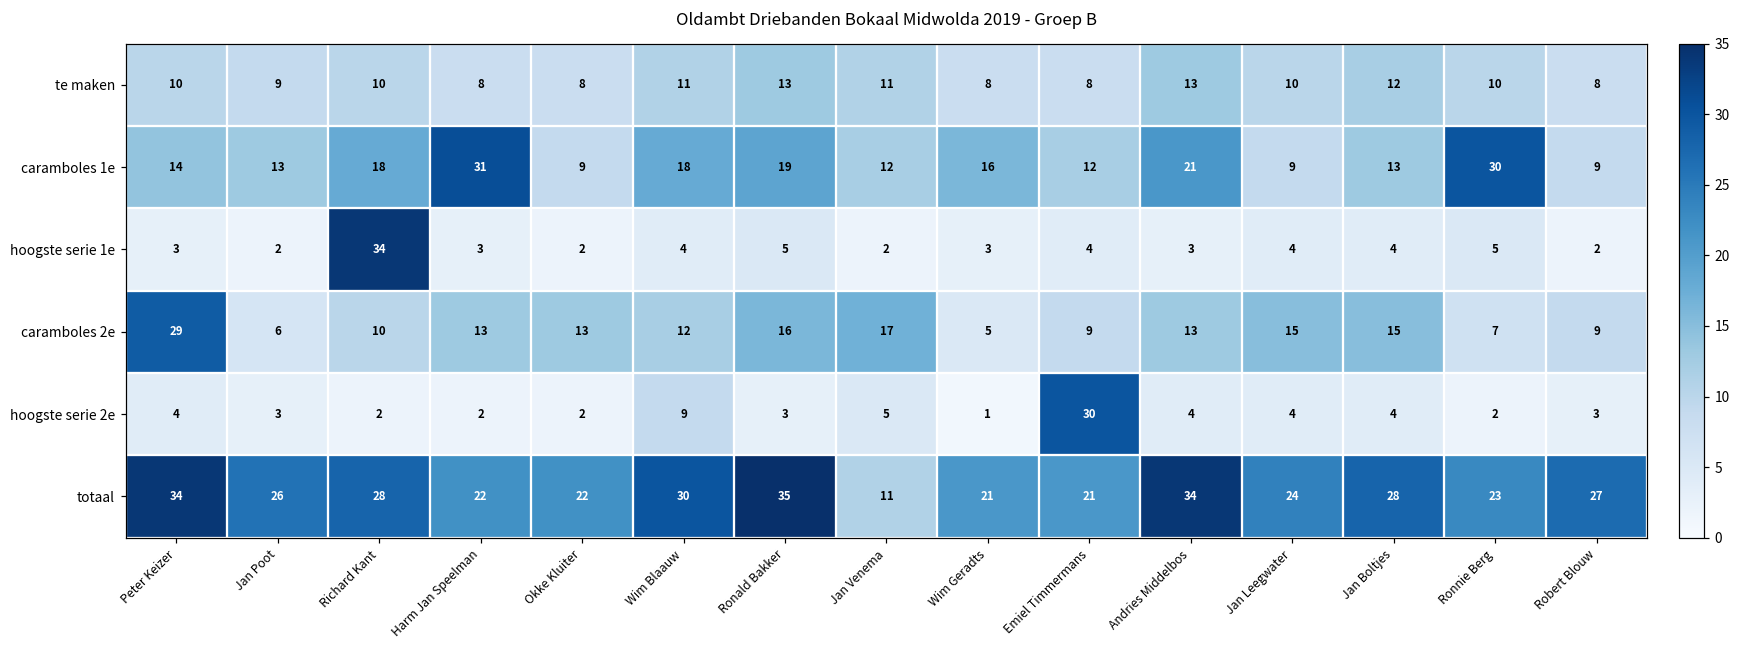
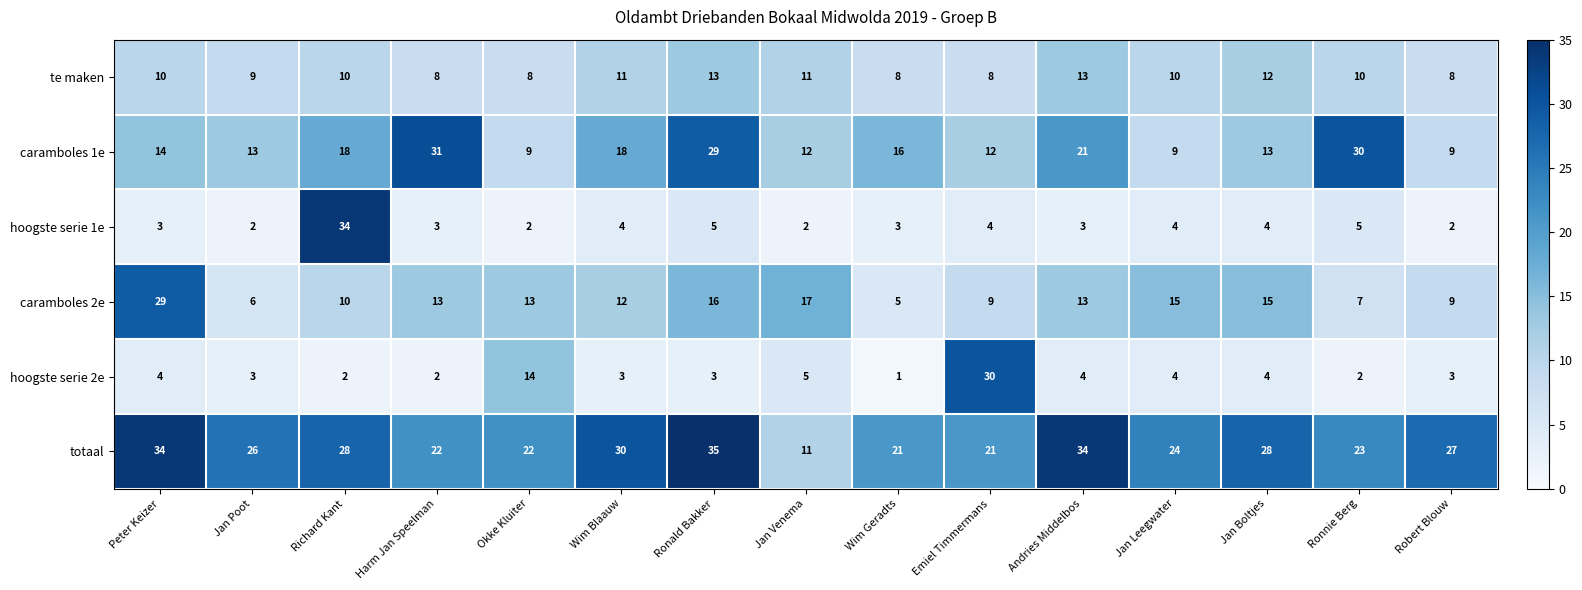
caramboles 1e, Ronald Bakker: 19 -> 29
hoogste serie 2e, Okke Kluiter: 2 -> 14
hoogste serie 2e, Wim Blaauw: 9 -> 3
